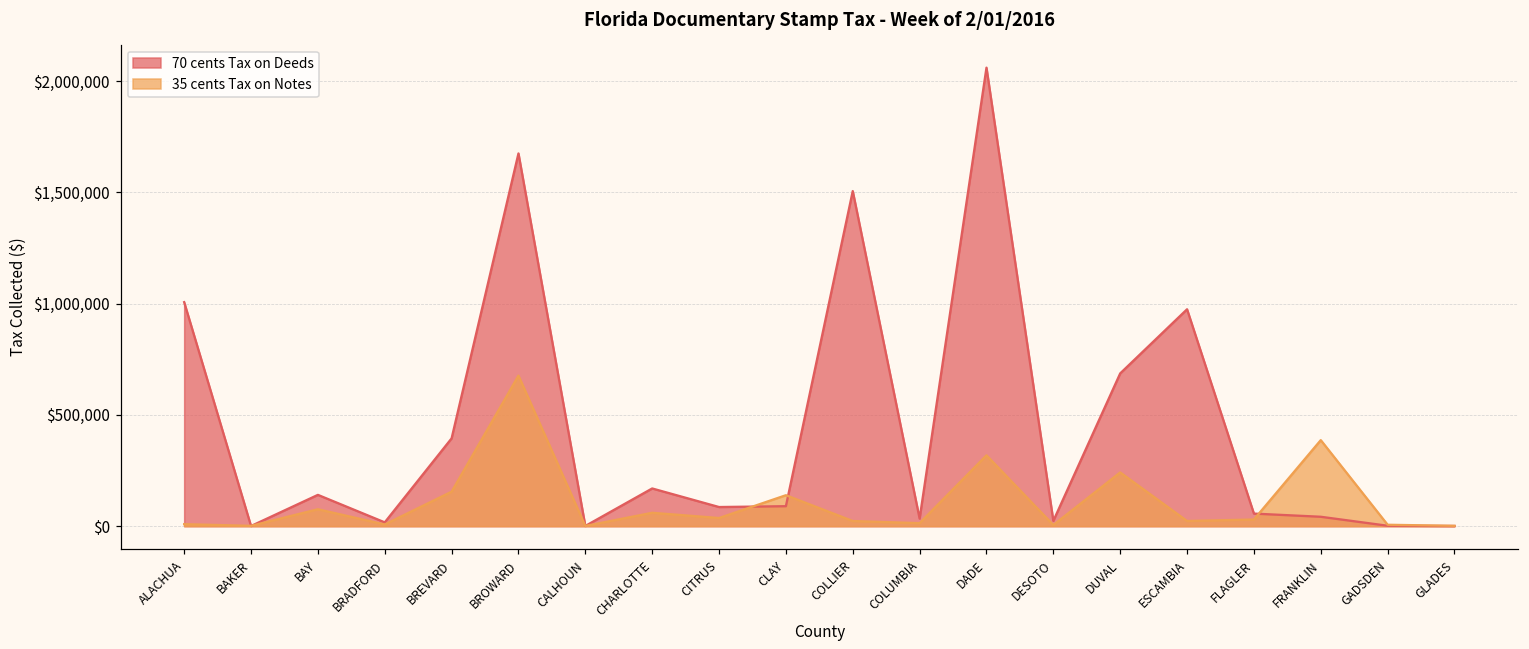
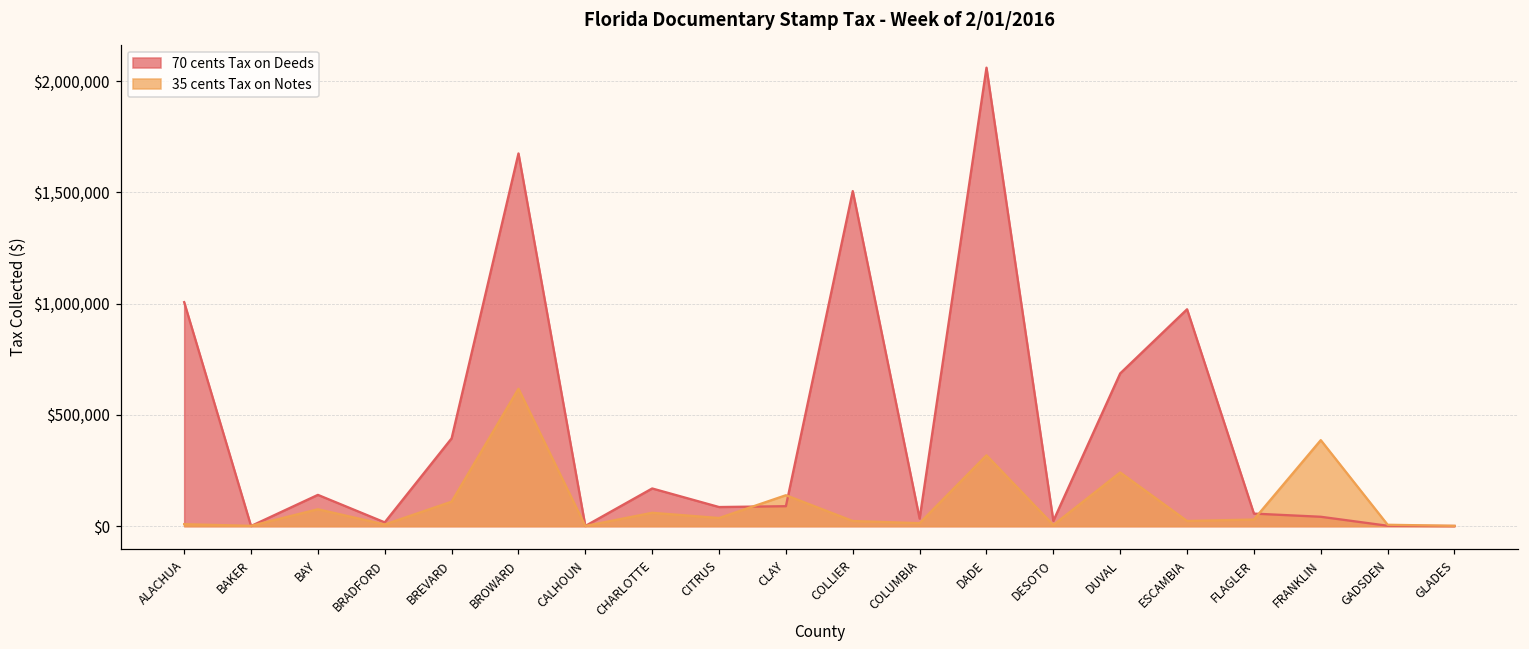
35 cents Tax on Notes, BREVARD: $160,000 -> $110,000
35 cents Tax on Notes, BROWARD: $680,000 -> $620,000
